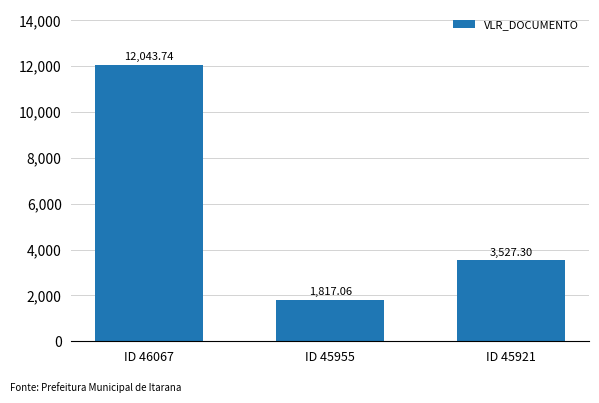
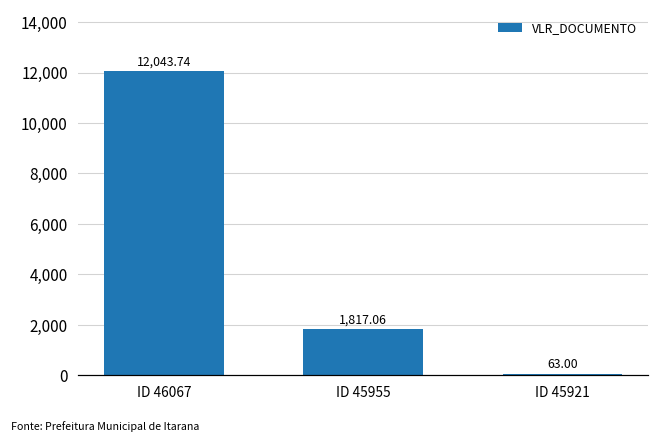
ID 45921: 3,527.30 -> 63.00
